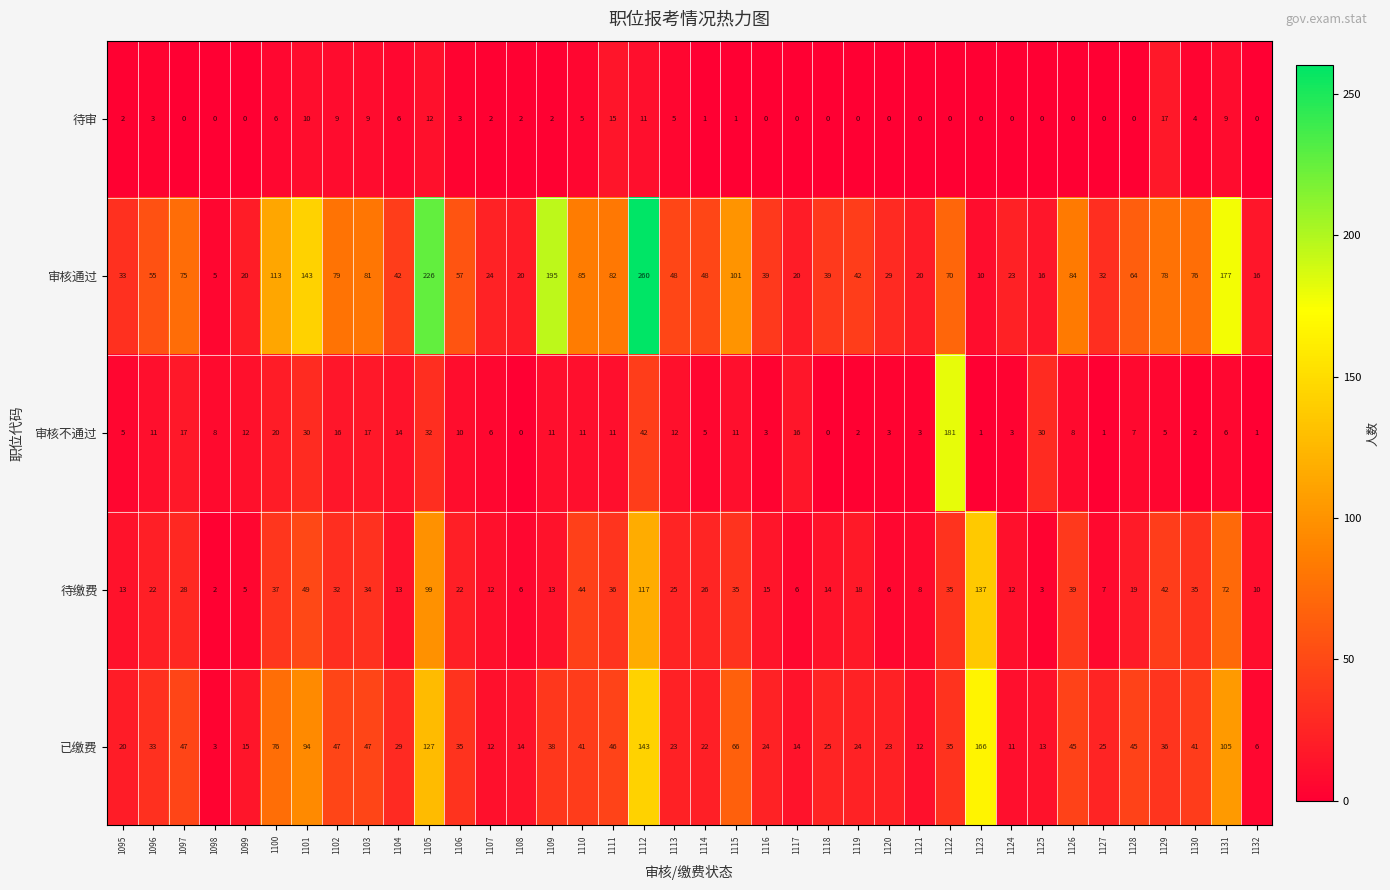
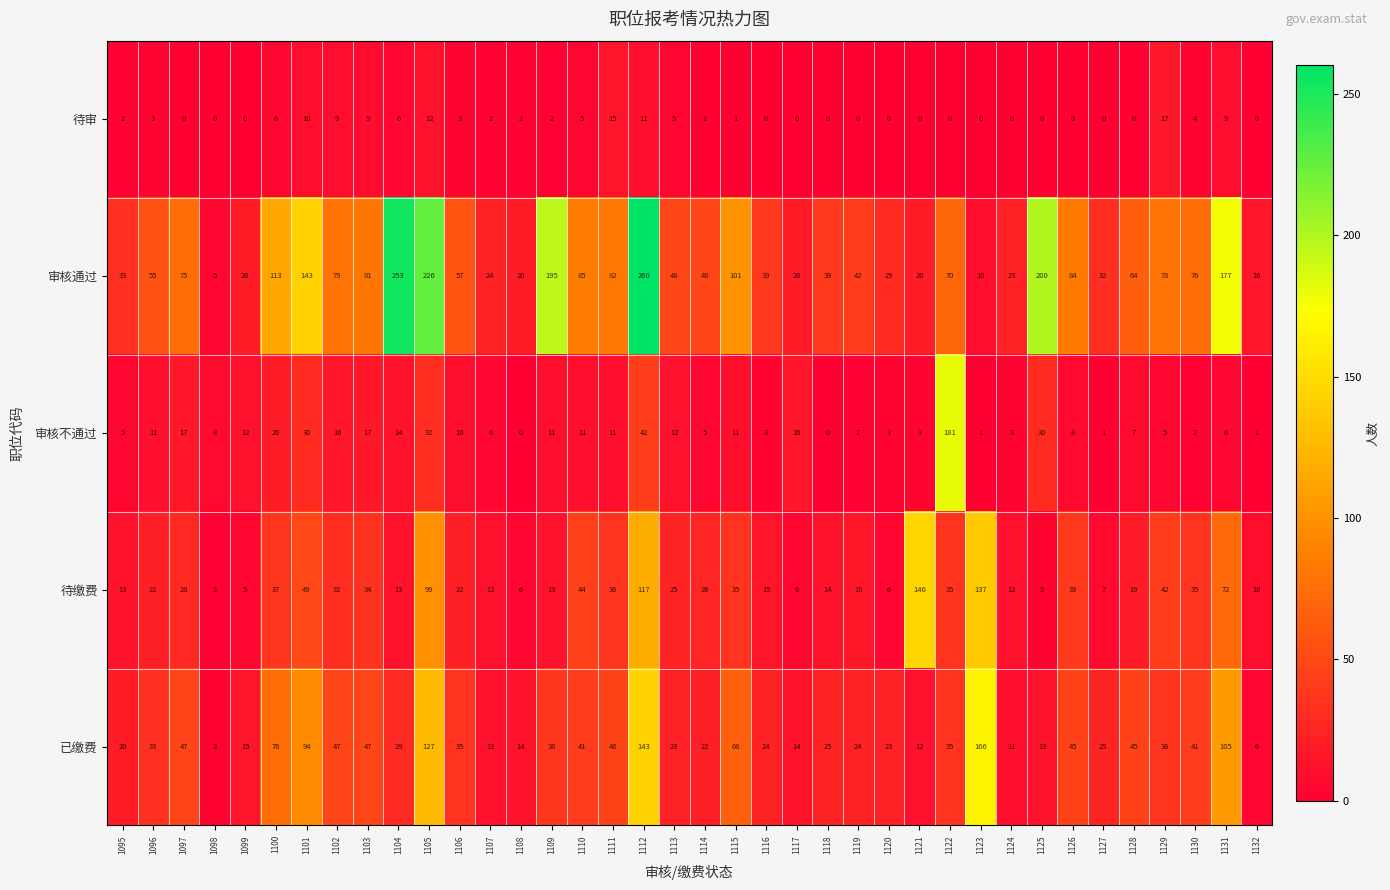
审核通过, 1104: 42 -> 253
审核通过, 1125: 16 -> 200
待缴费, 1121: 8 -> 146
